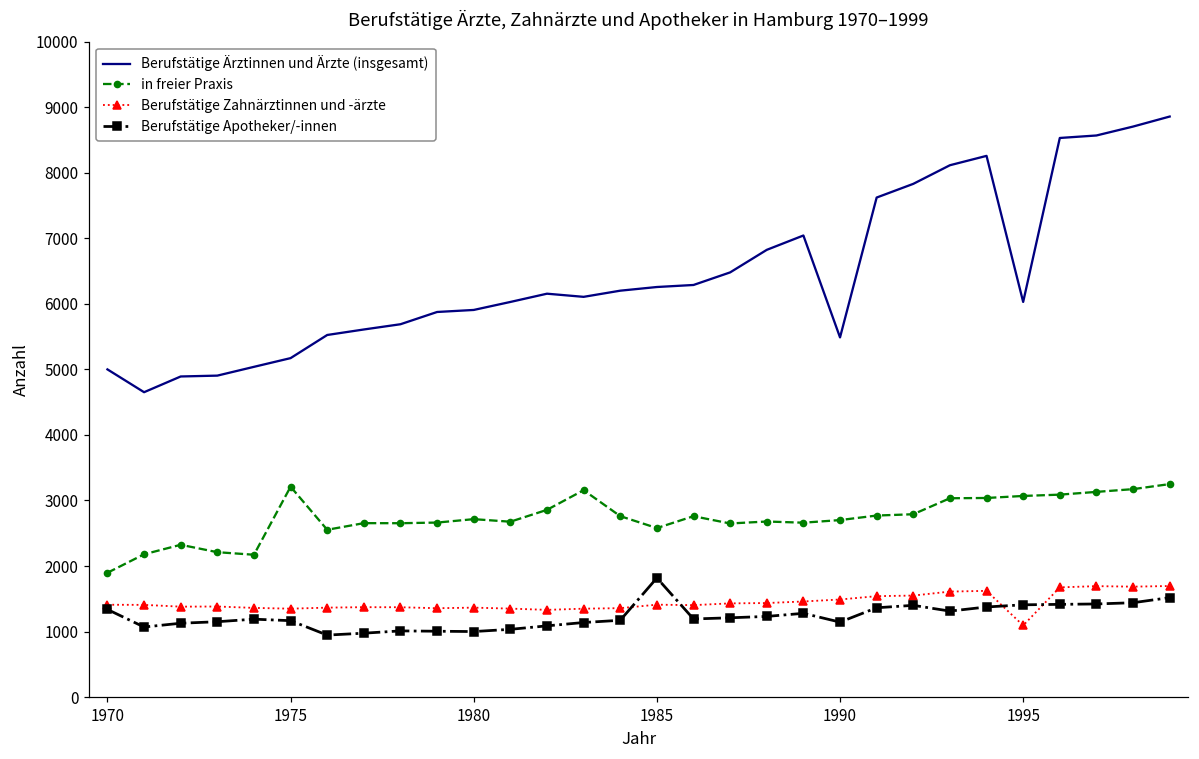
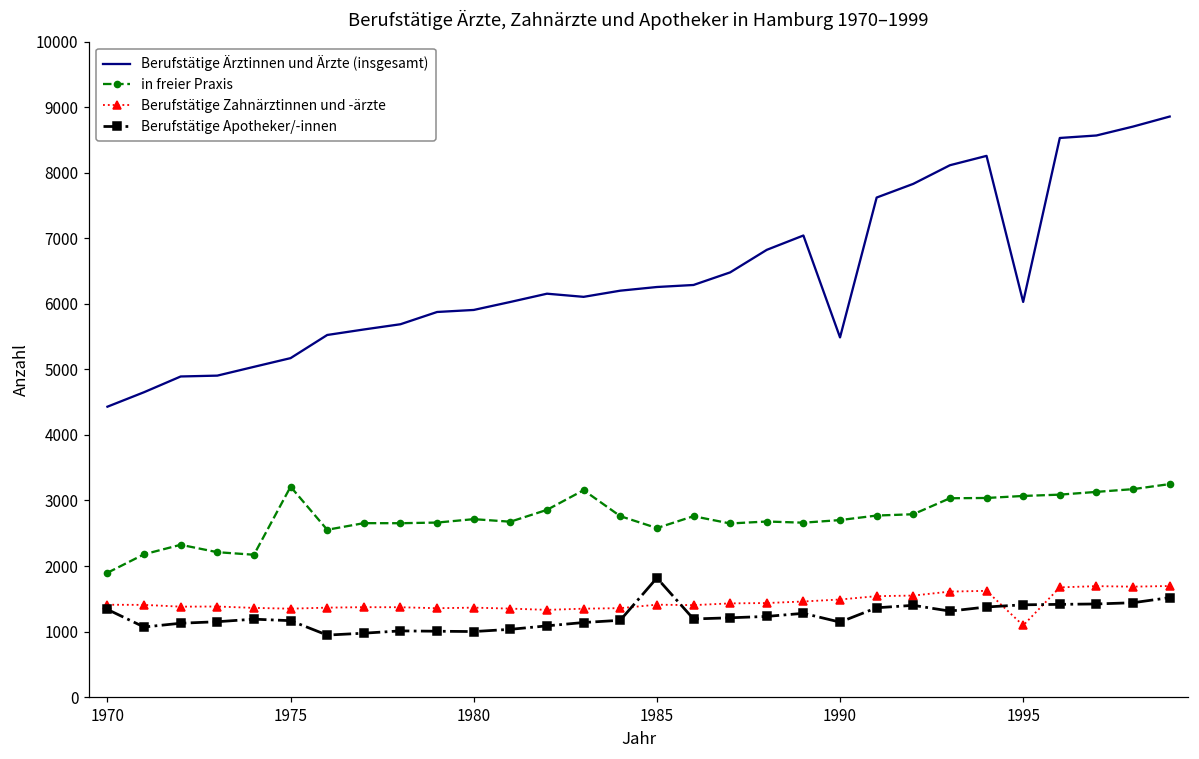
Berufstätige Ärztinnen und Ärzte (insgesamt), 1970: 5000 -> 4400
